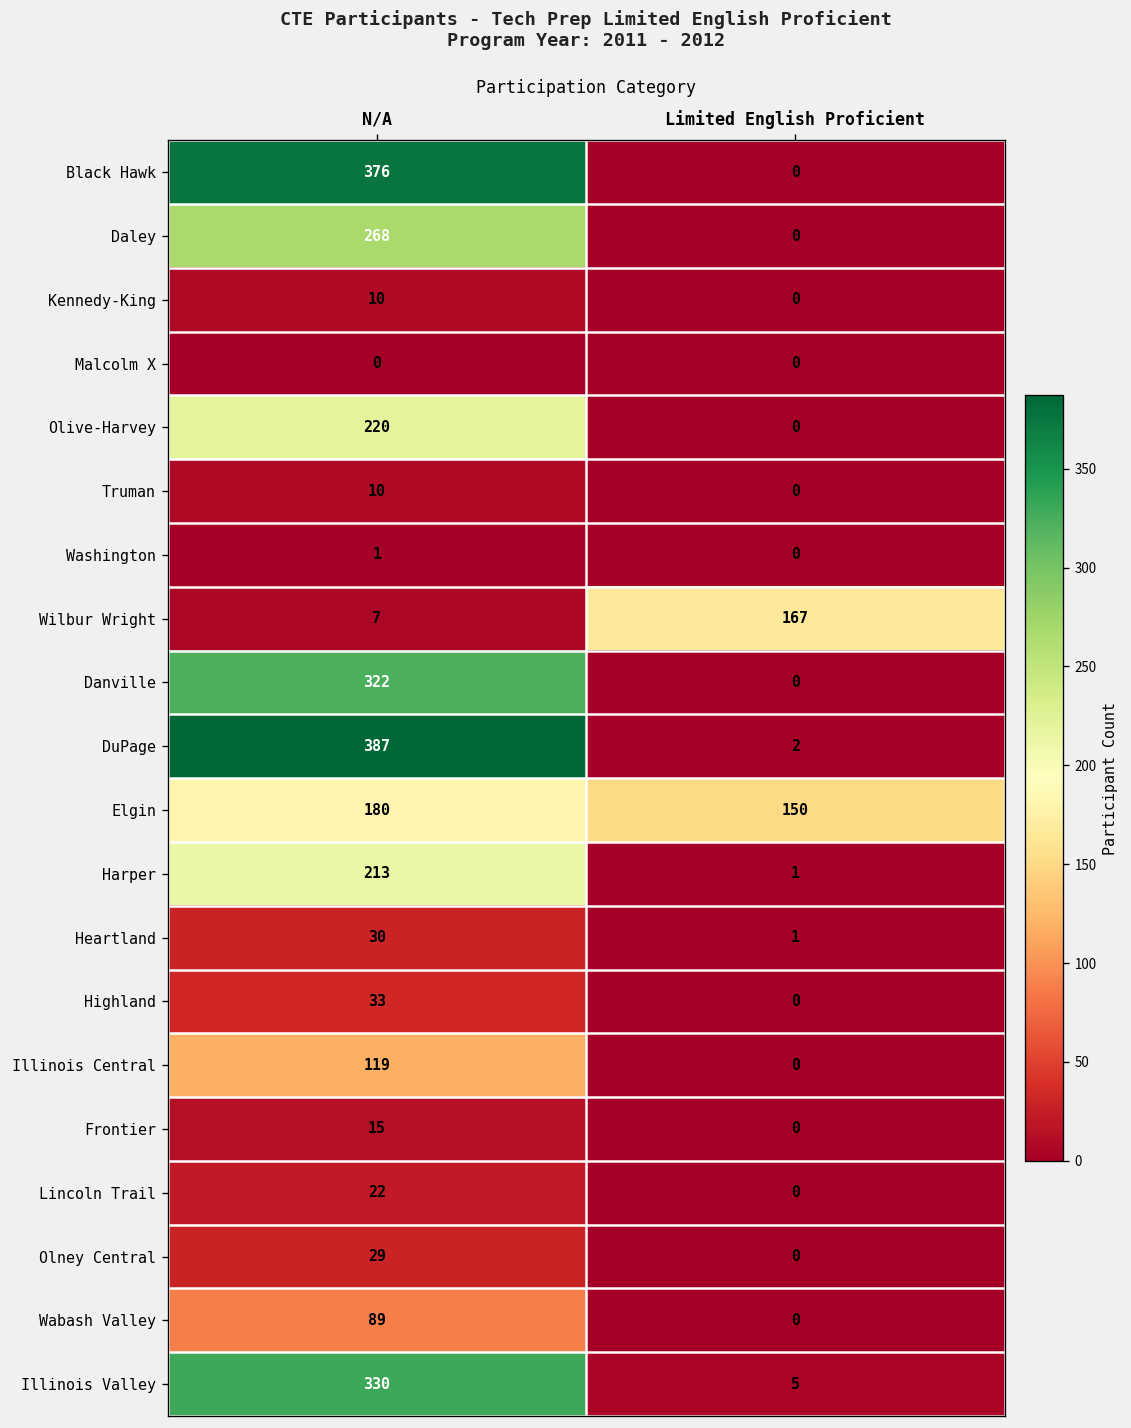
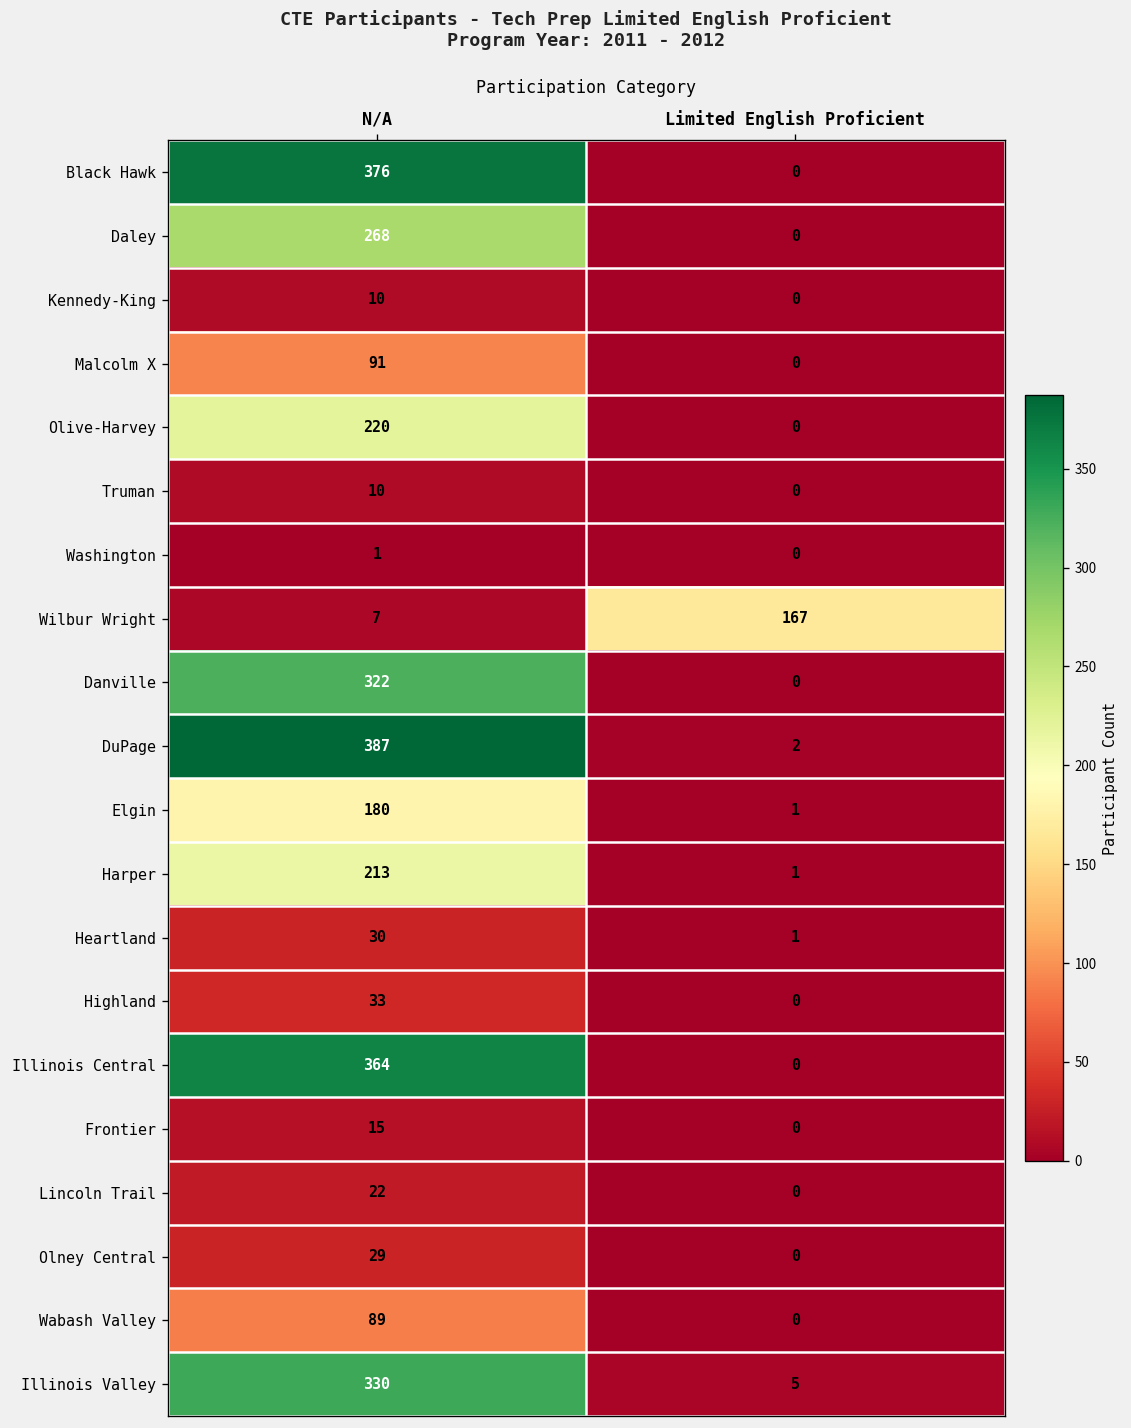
Malcolm X, N/A: 0 -> 91
Elgin, Limited English Proficient: 150 -> 1
Illinois Central, N/A: 119 -> 364
